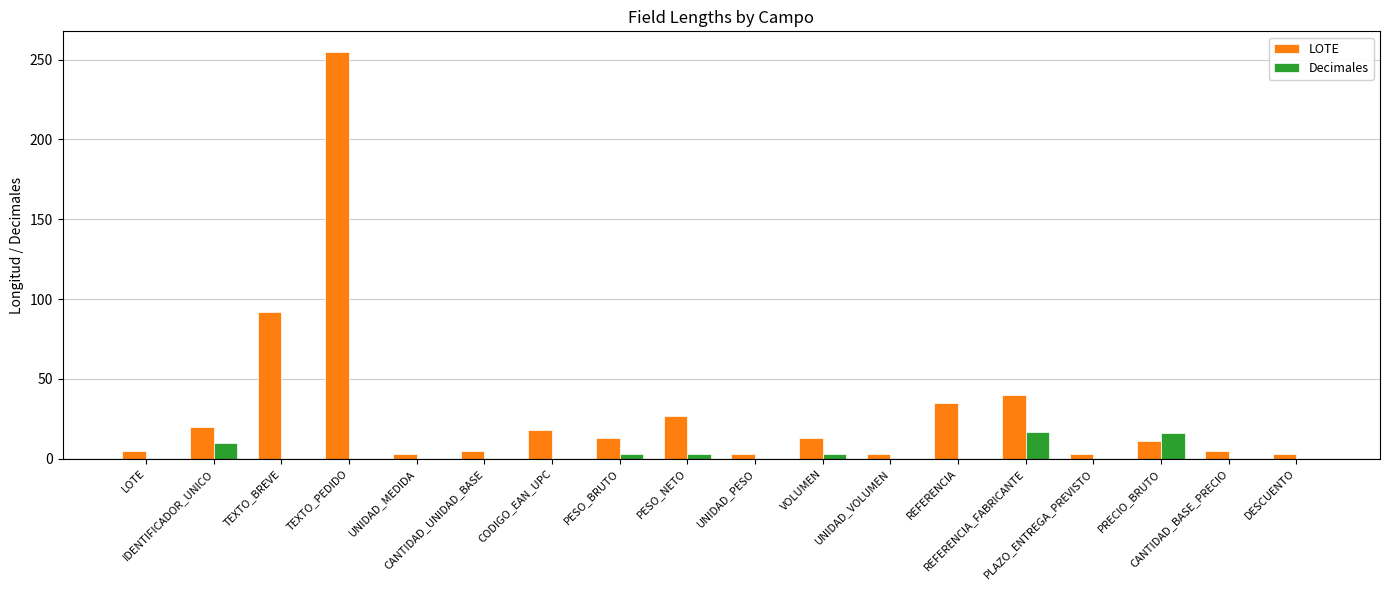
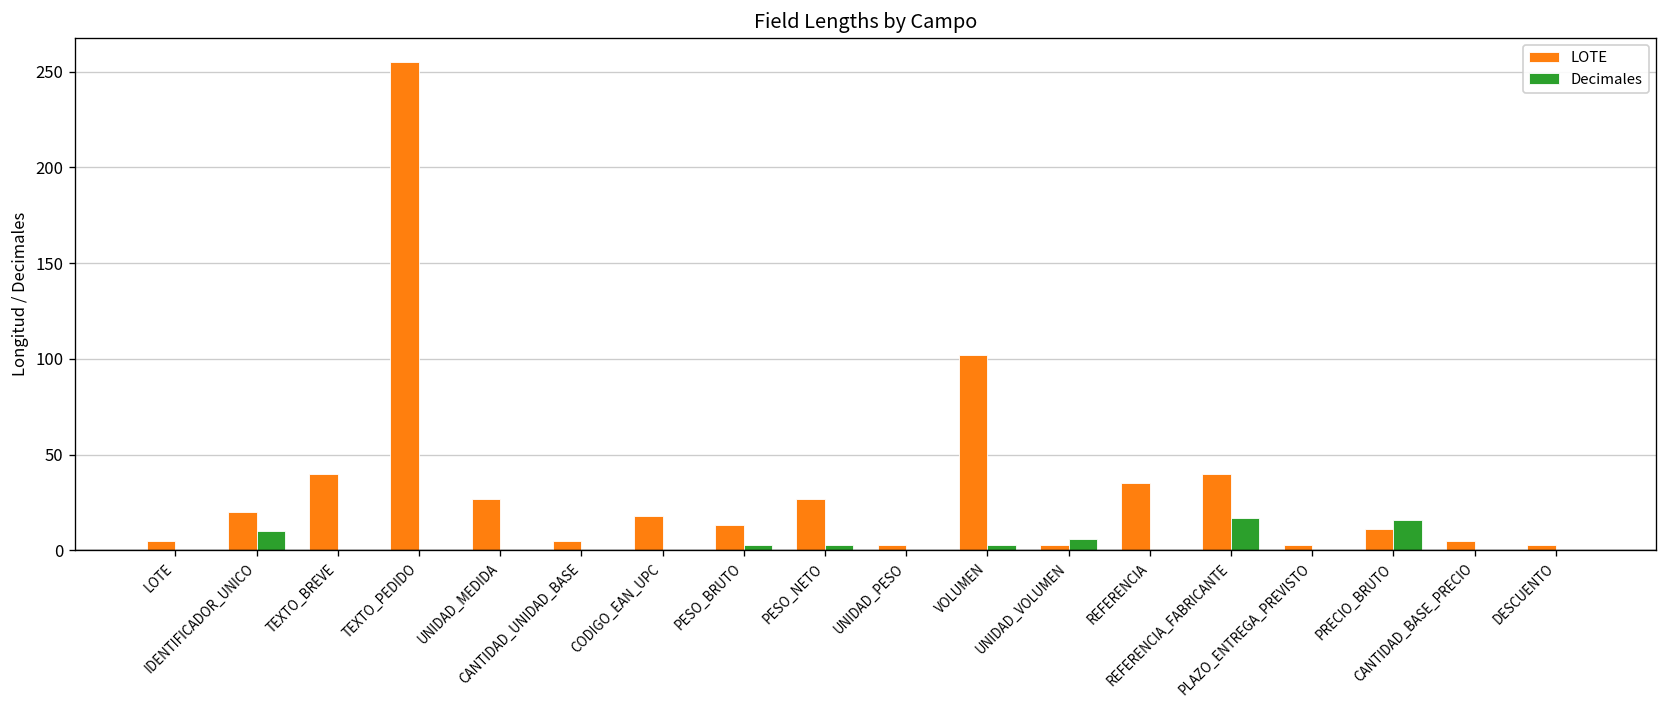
LOTE, TEXTO_BREVE: 92 -> 40
LOTE, UNIDAD_MEDIDA: 3 -> 27
LOTE, VOLUMEN: 13 -> 102
Decimales, UNIDAD_VOLUMEN: 0 -> 6
